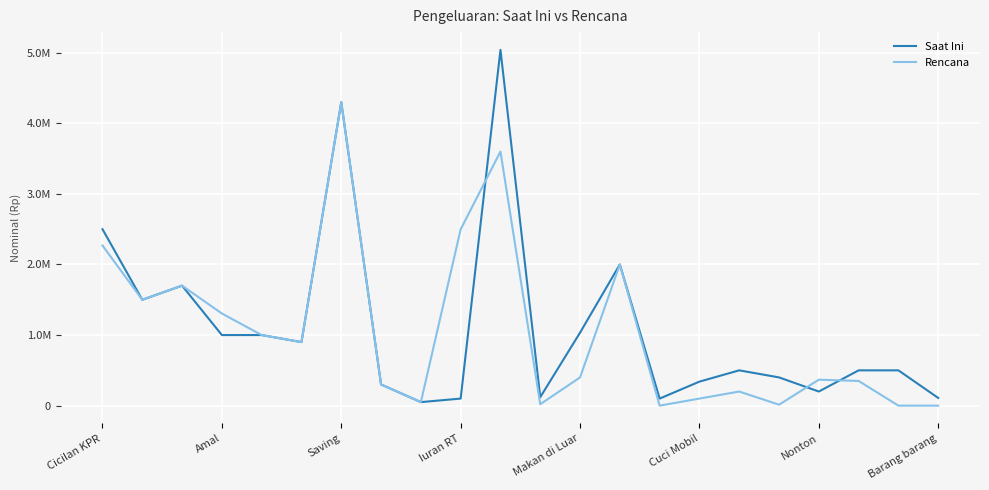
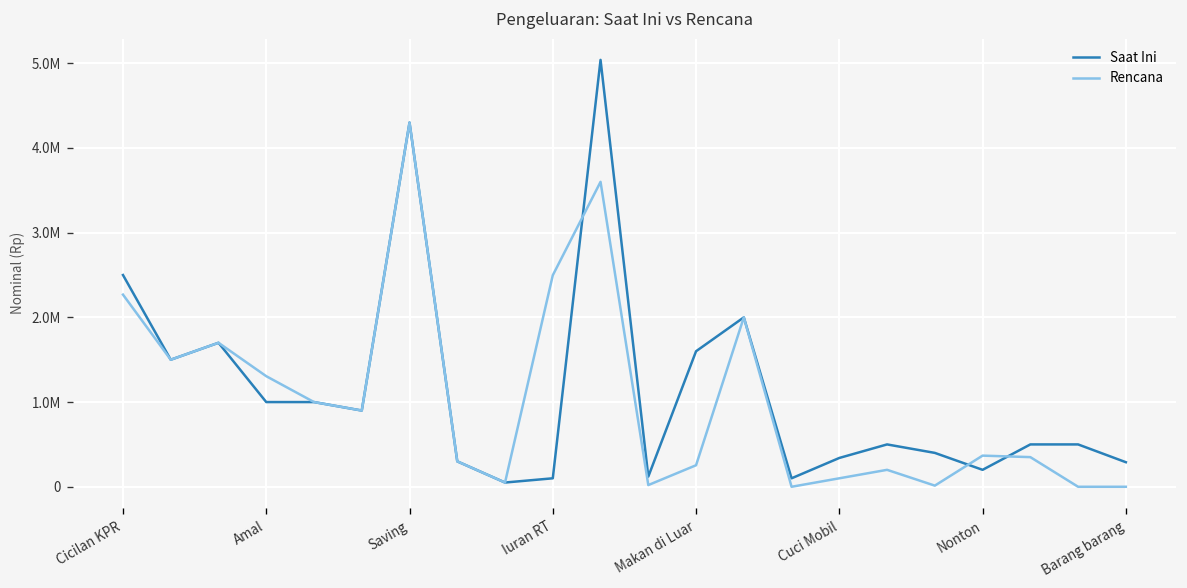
Saat Ini, Makan di Luar: 1000000 -> 1600000
Rencana, Makan di Luar: 400000 -> 300000
Saat Ini, Barang barang: 100000 -> 300000
